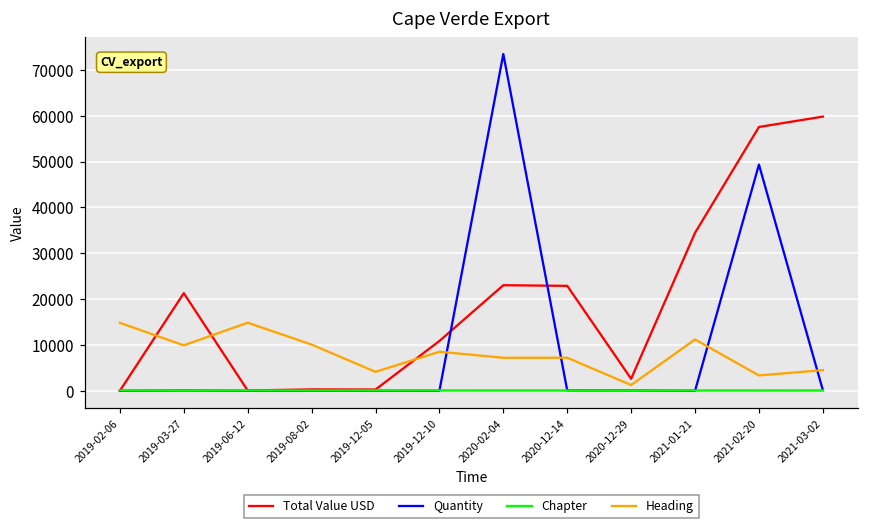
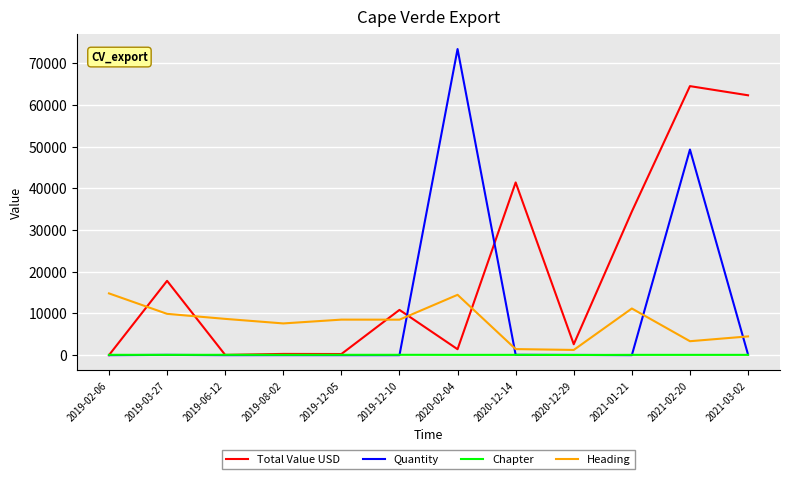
Total Value USD, 2019-03-27: 21000 -> 18000
Heading, 2019-06-12: 15000 -> 9000
Heading, 2019-08-02: 10000 -> 8000
Heading, 2019-12-05: 4000 -> 9000
Total Value USD, 2020-02-04: 23000 -> 1000
Heading, 2020-02-04: 7000 -> 14000
Total Value USD, 2020-12-14: 23000 -> 41000
Heading, 2020-12-14: 7000 -> 1000
Total Value USD, 2021-02-20: 58000 -> 65000
Total Value USD, 2021-03-02: 60000 -> 62000
